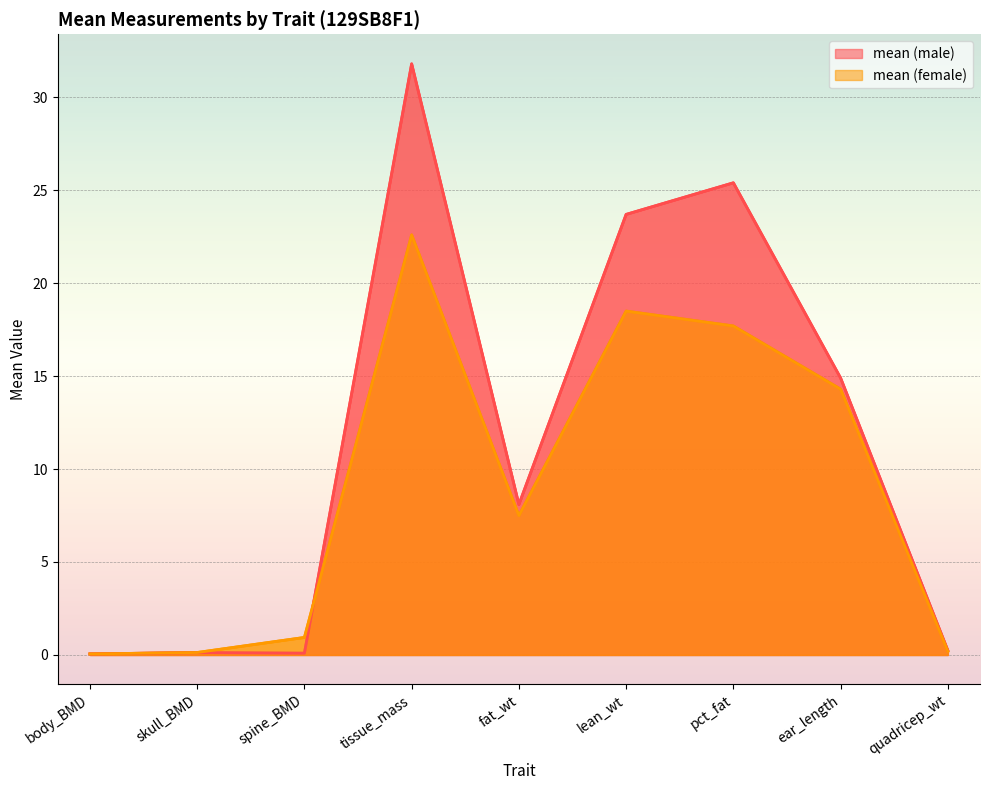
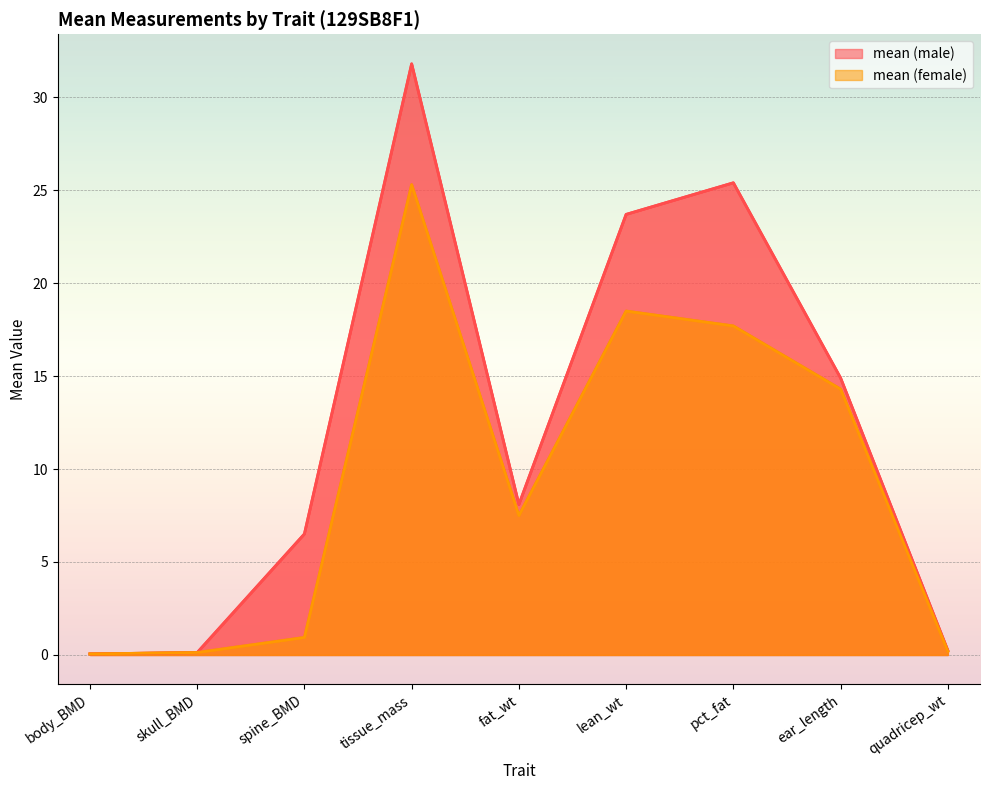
mean (male), spine_BMD: 0.1 -> 6.5
mean (female), tissue_mass: 22.6 -> 25.3
